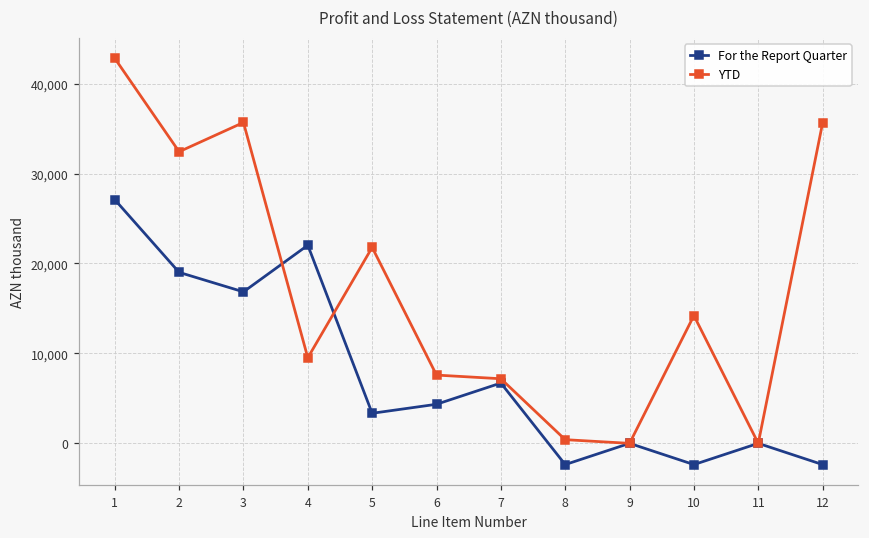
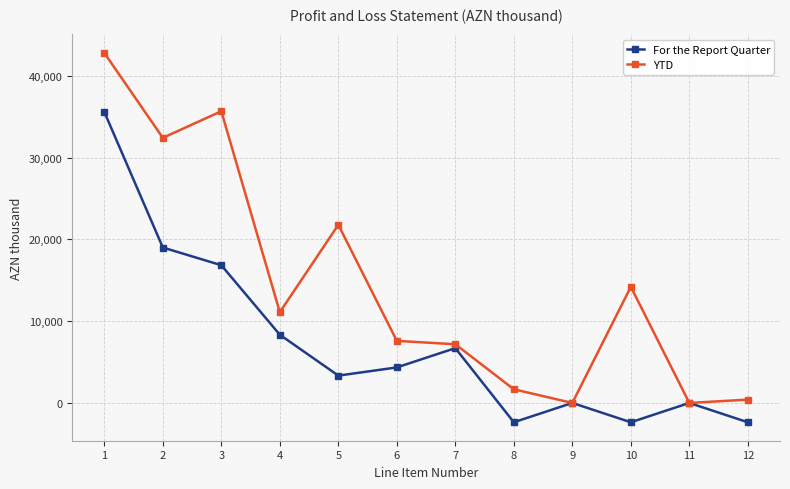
For the Report Quarter, 1: 27,000 -> 36,000
For the Report Quarter, 4: 22,000 -> 8,000
YTD, 4: 10,000 -> 11,000
YTD, 8: 0 -> 2,000
YTD, 12: 36,000 -> 0
